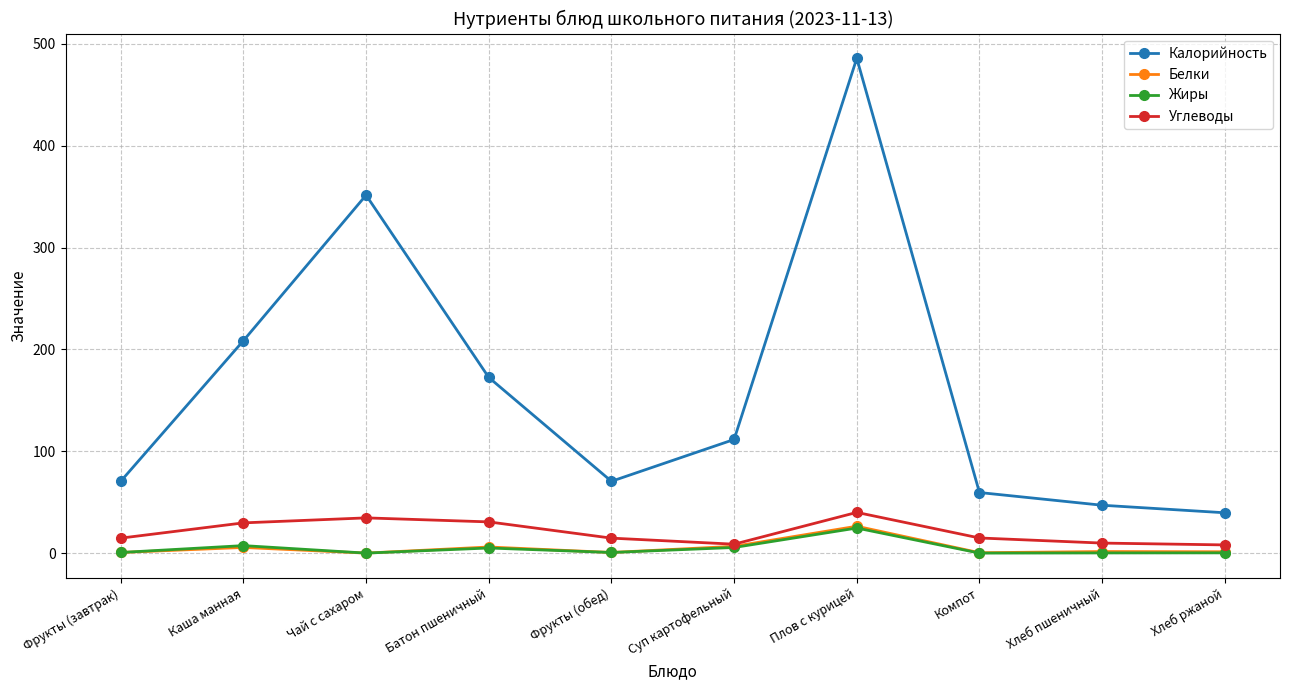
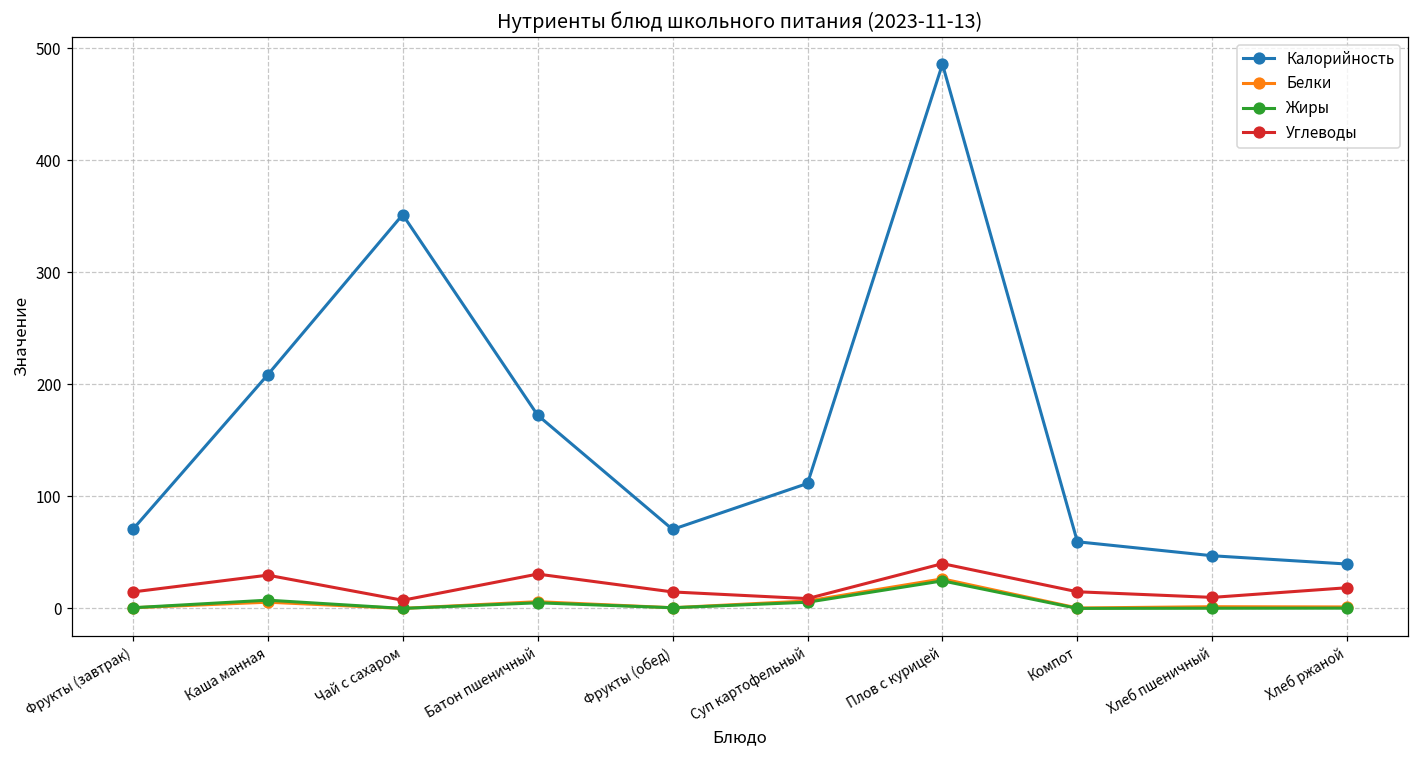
Углеводы, Чай с сахаром: 35 -> 7
Углеводы, Хлеб ржаной: 8 -> 18
